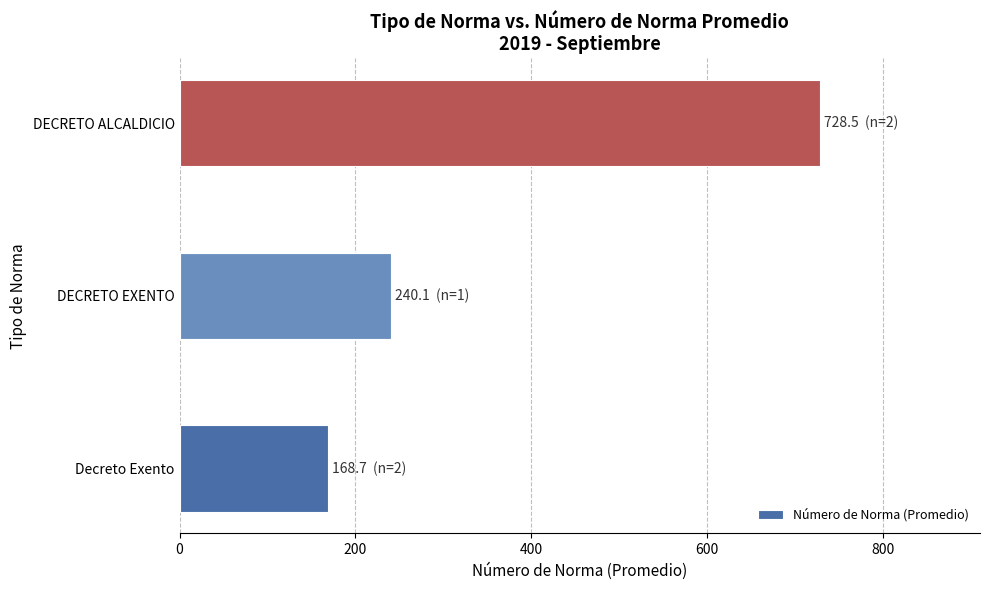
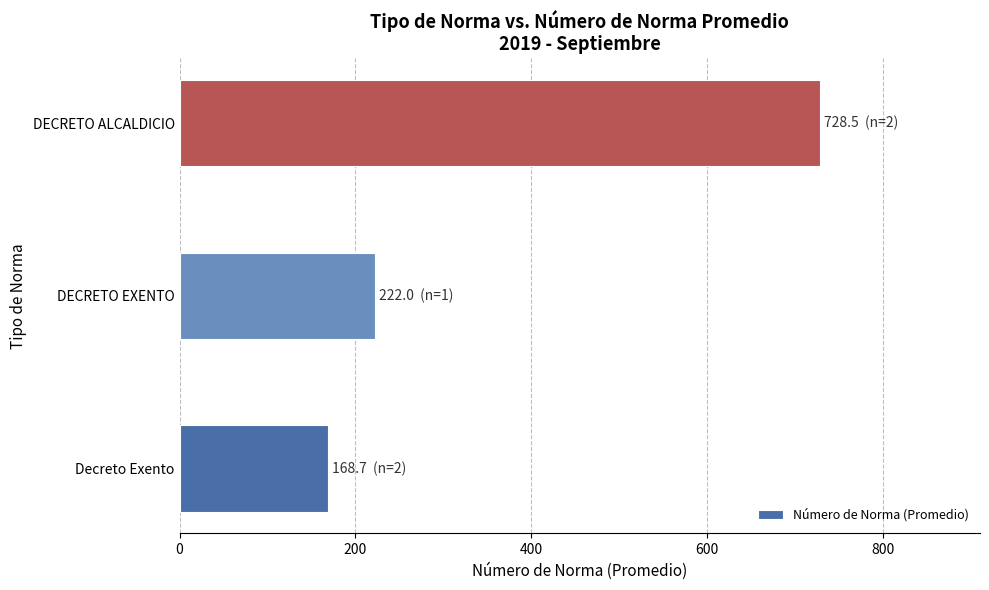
DECRETO EXENTO: 240.1 -> 222.0
